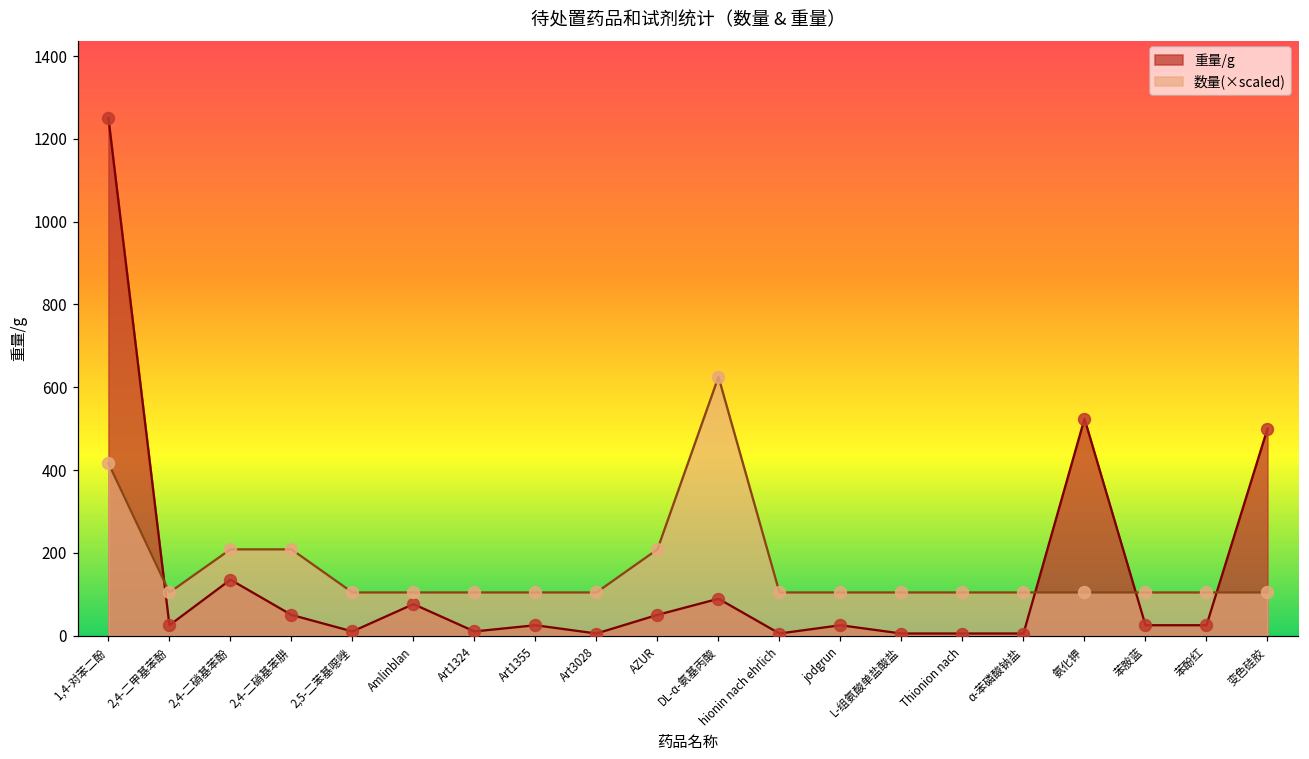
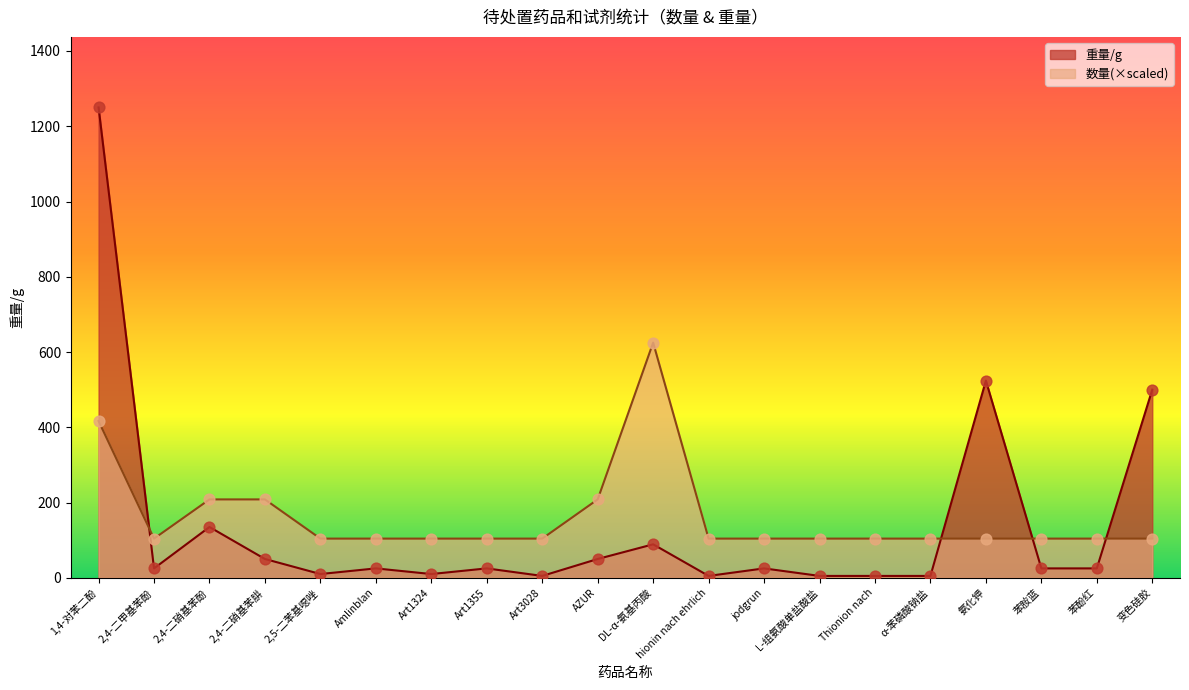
重量/g, Amlinblan: 80 -> 30
